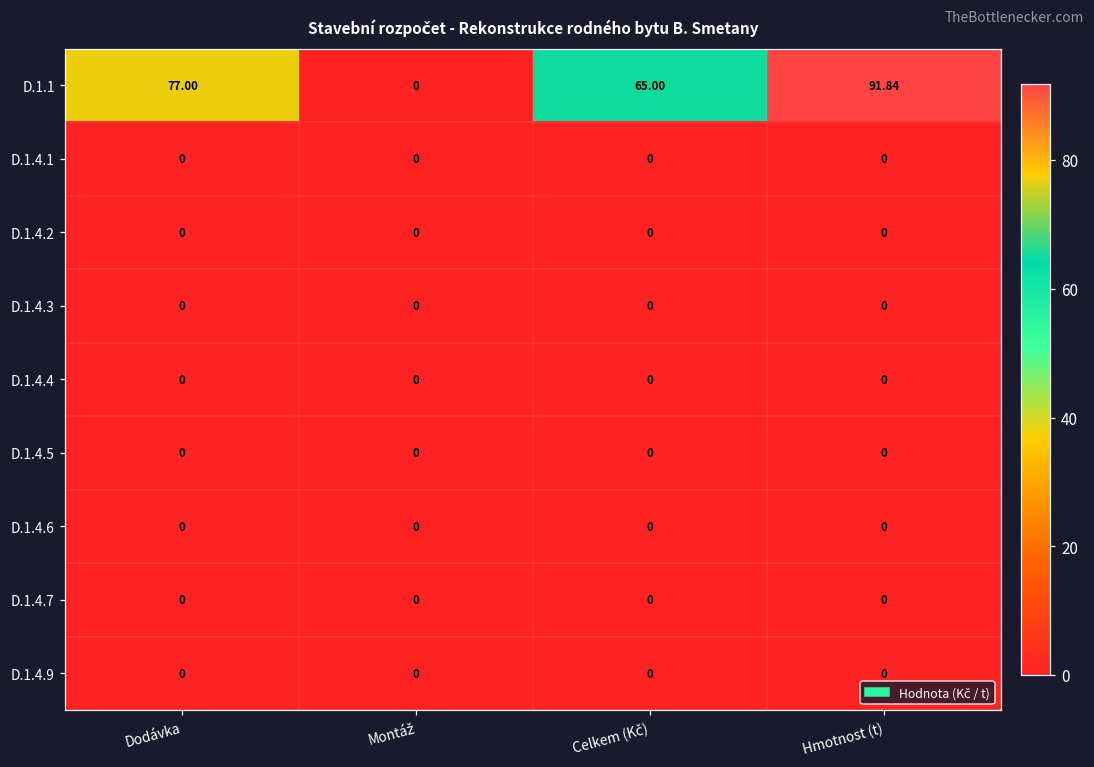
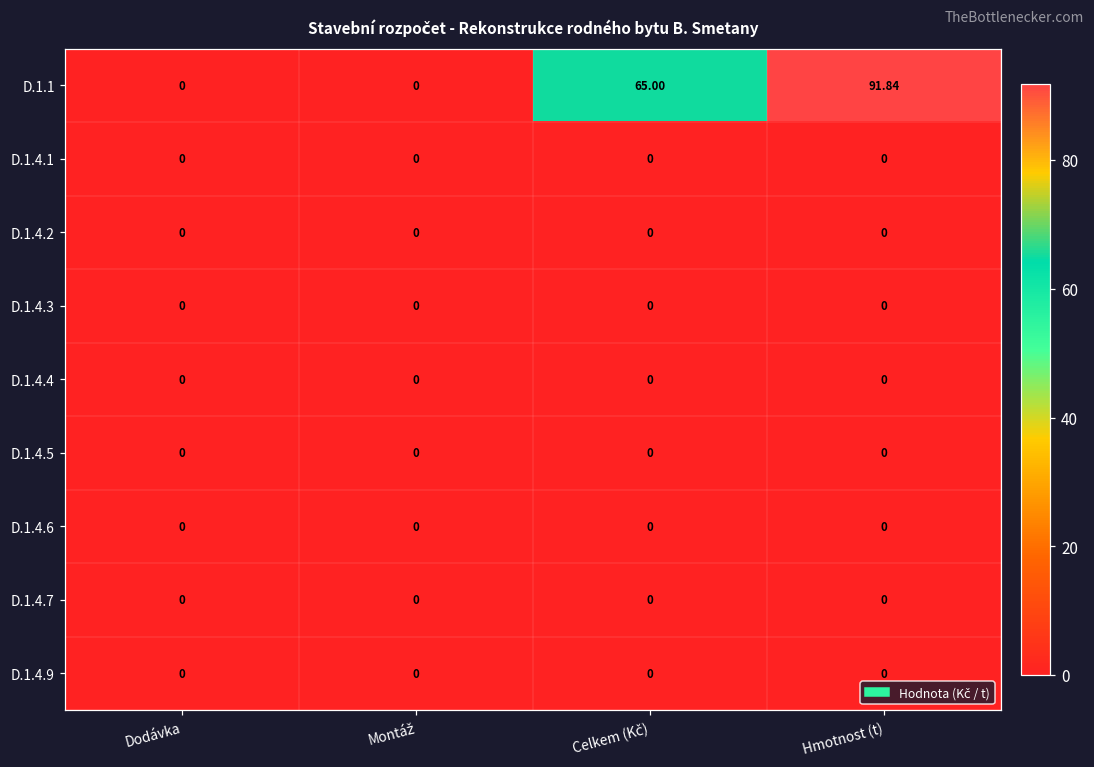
D.1.1, Dodávka: 77.00 -> 0
